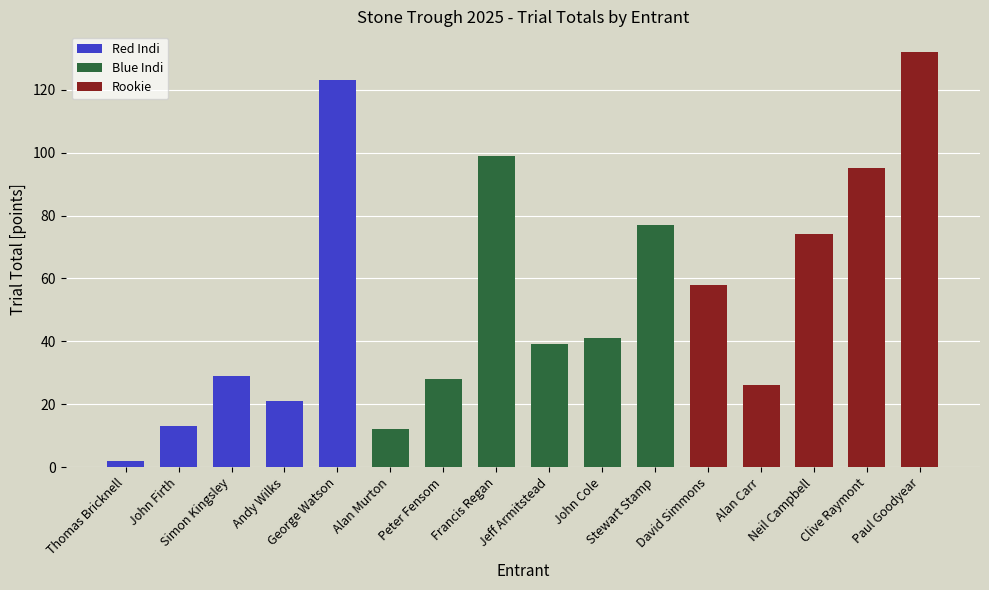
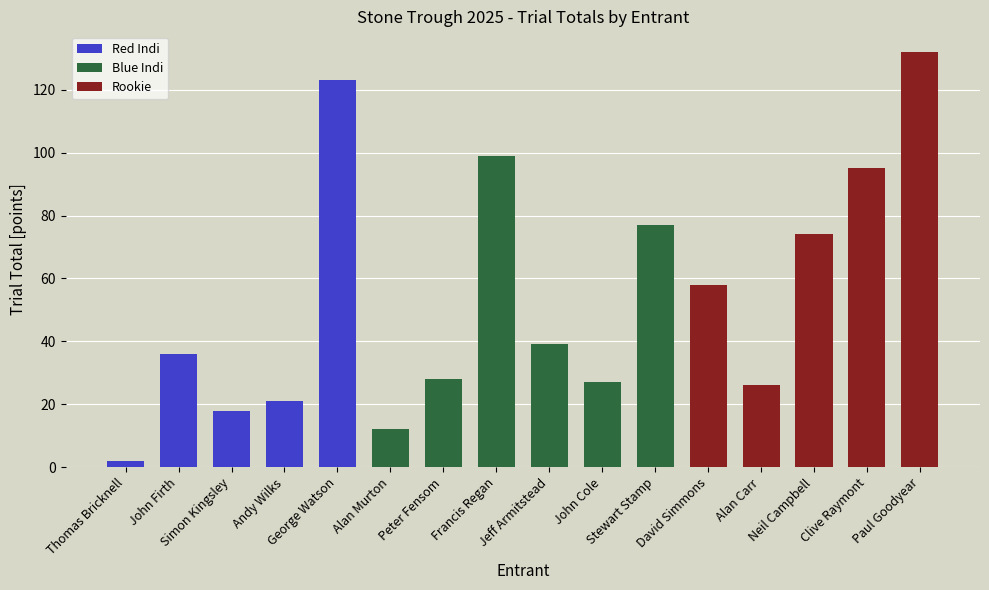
John Firth: 13 -> 36
Simon Kingsley: 29 -> 18
John Cole: 41 -> 27
